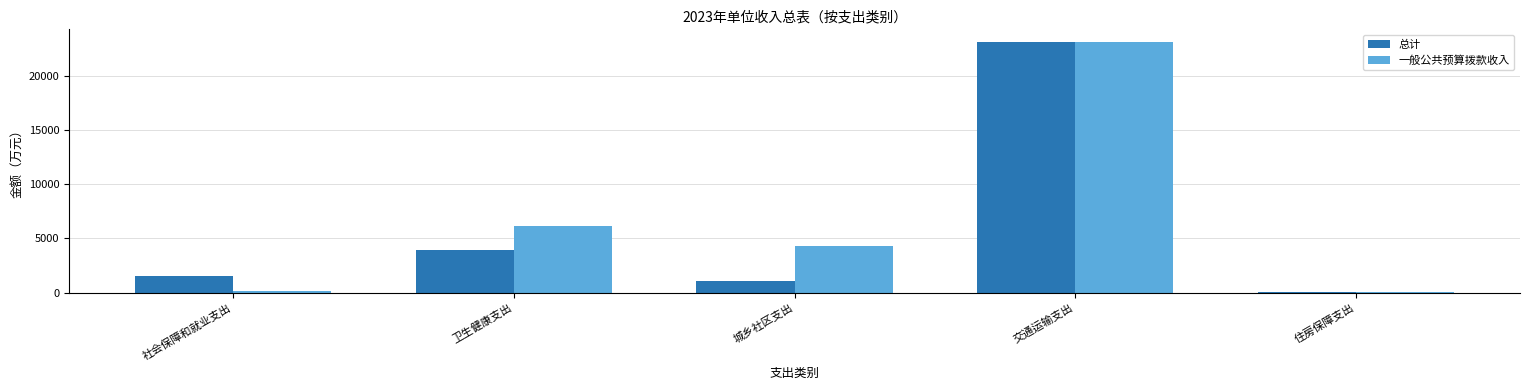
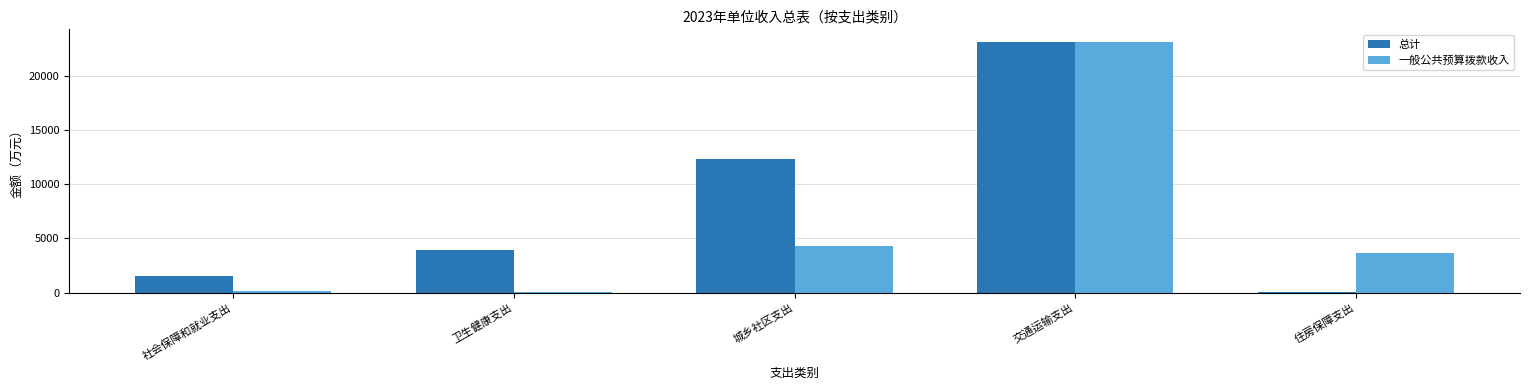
一般公共预算拨款收入, 卫生健康支出: 6200 -> 0
总计, 城乡社区支出: 1100 -> 12300
一般公共预算拨款收入, 住房保障支出: 100 -> 3600
